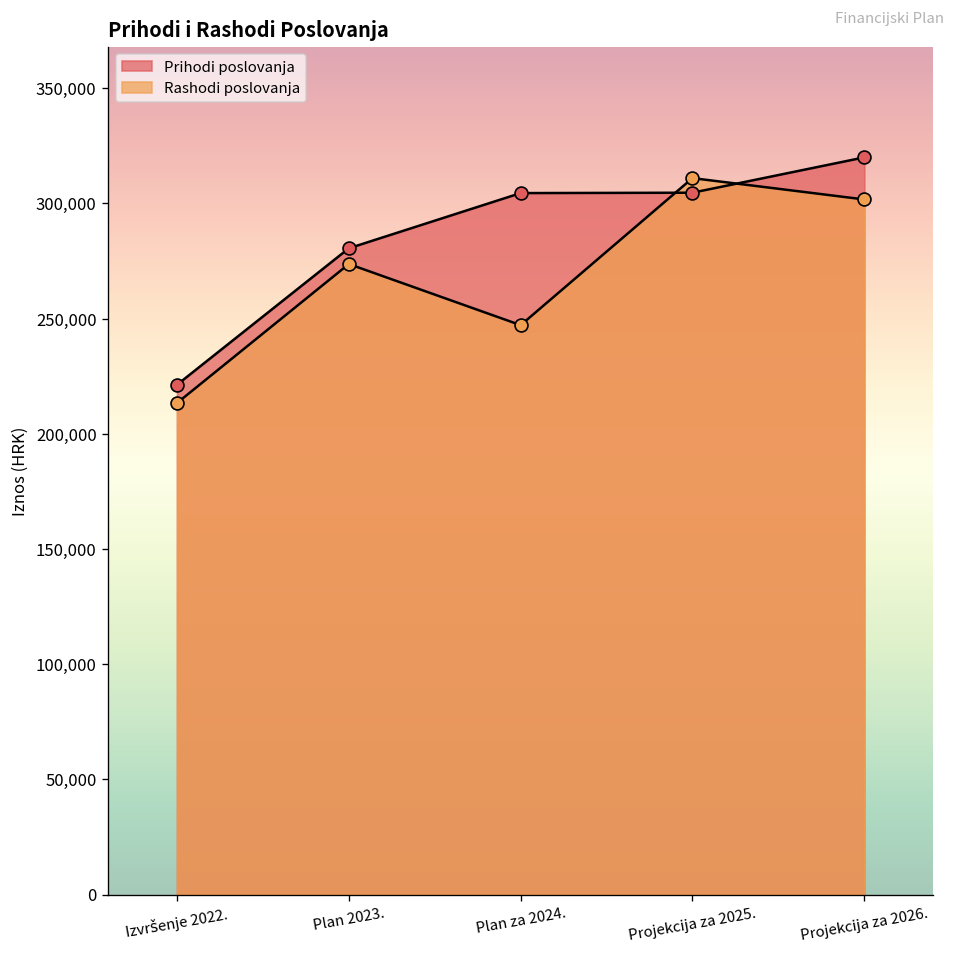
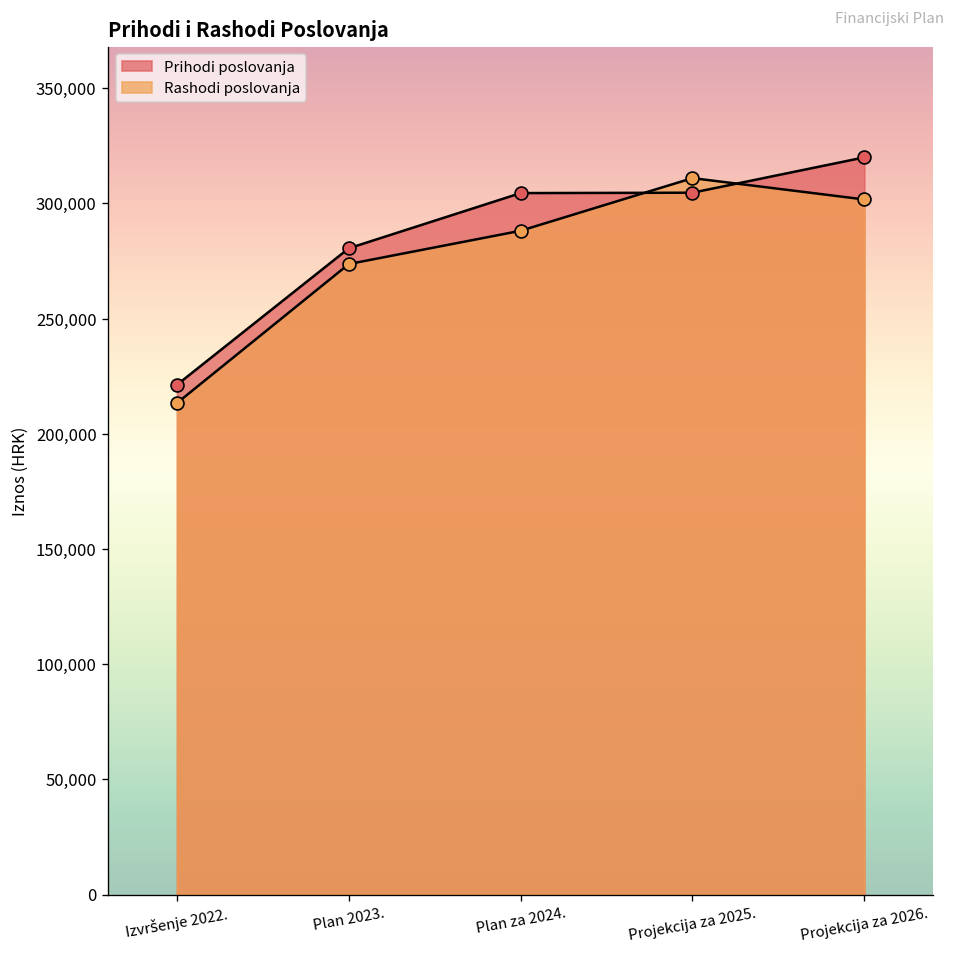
Rashodi poslovanja, Plan za 2024.: 247,000 -> 288,000
